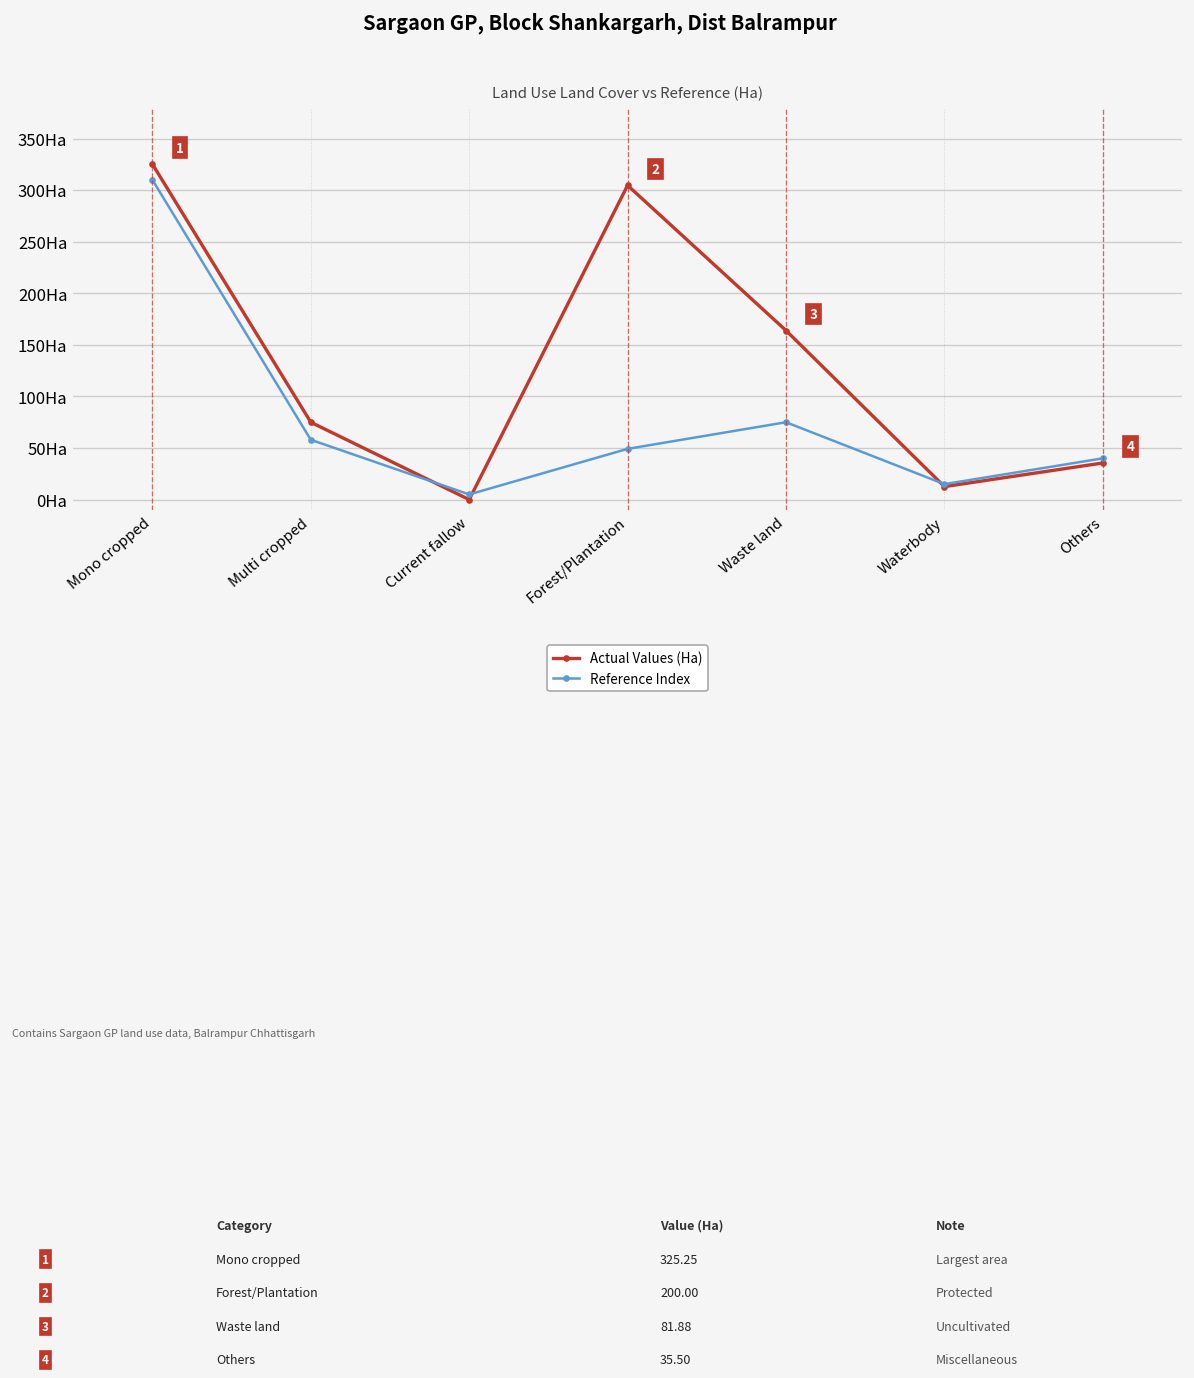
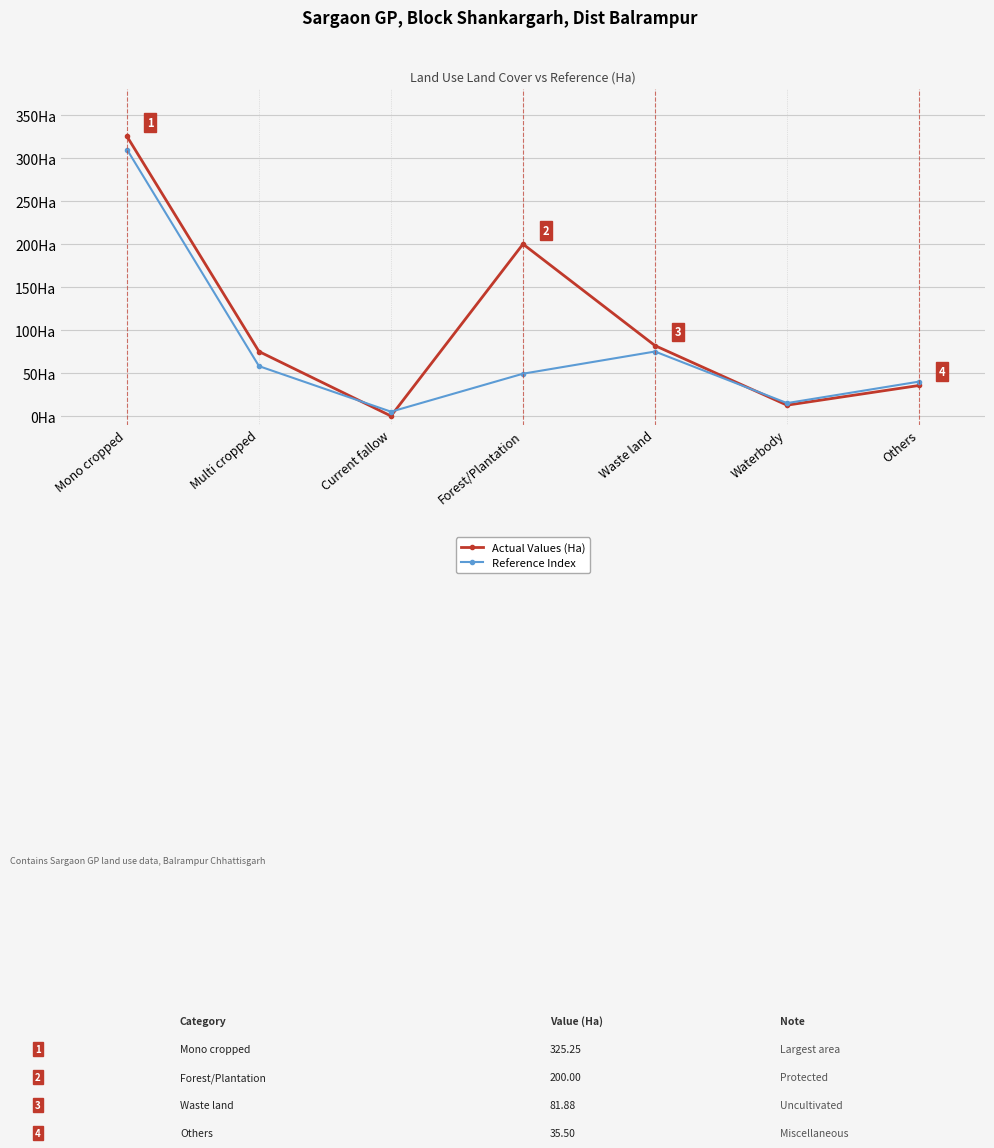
Actual Values (Ha), Forest/Plantation: 300Ha -> 200Ha
Actual Values (Ha), Waste land: 160Ha -> 80Ha
